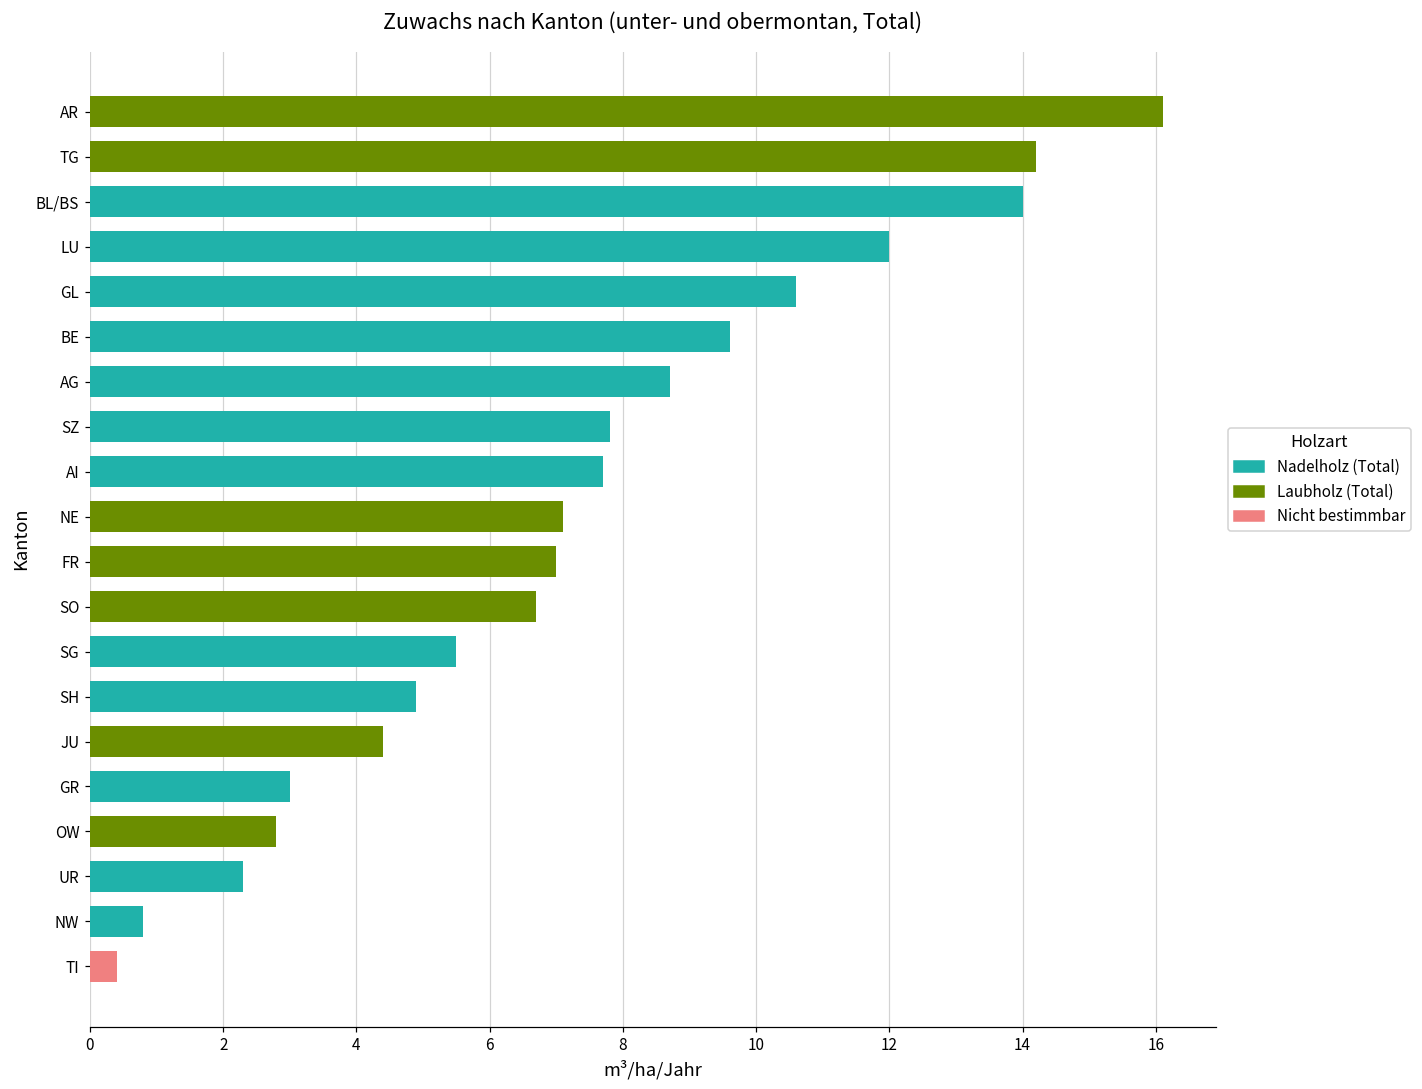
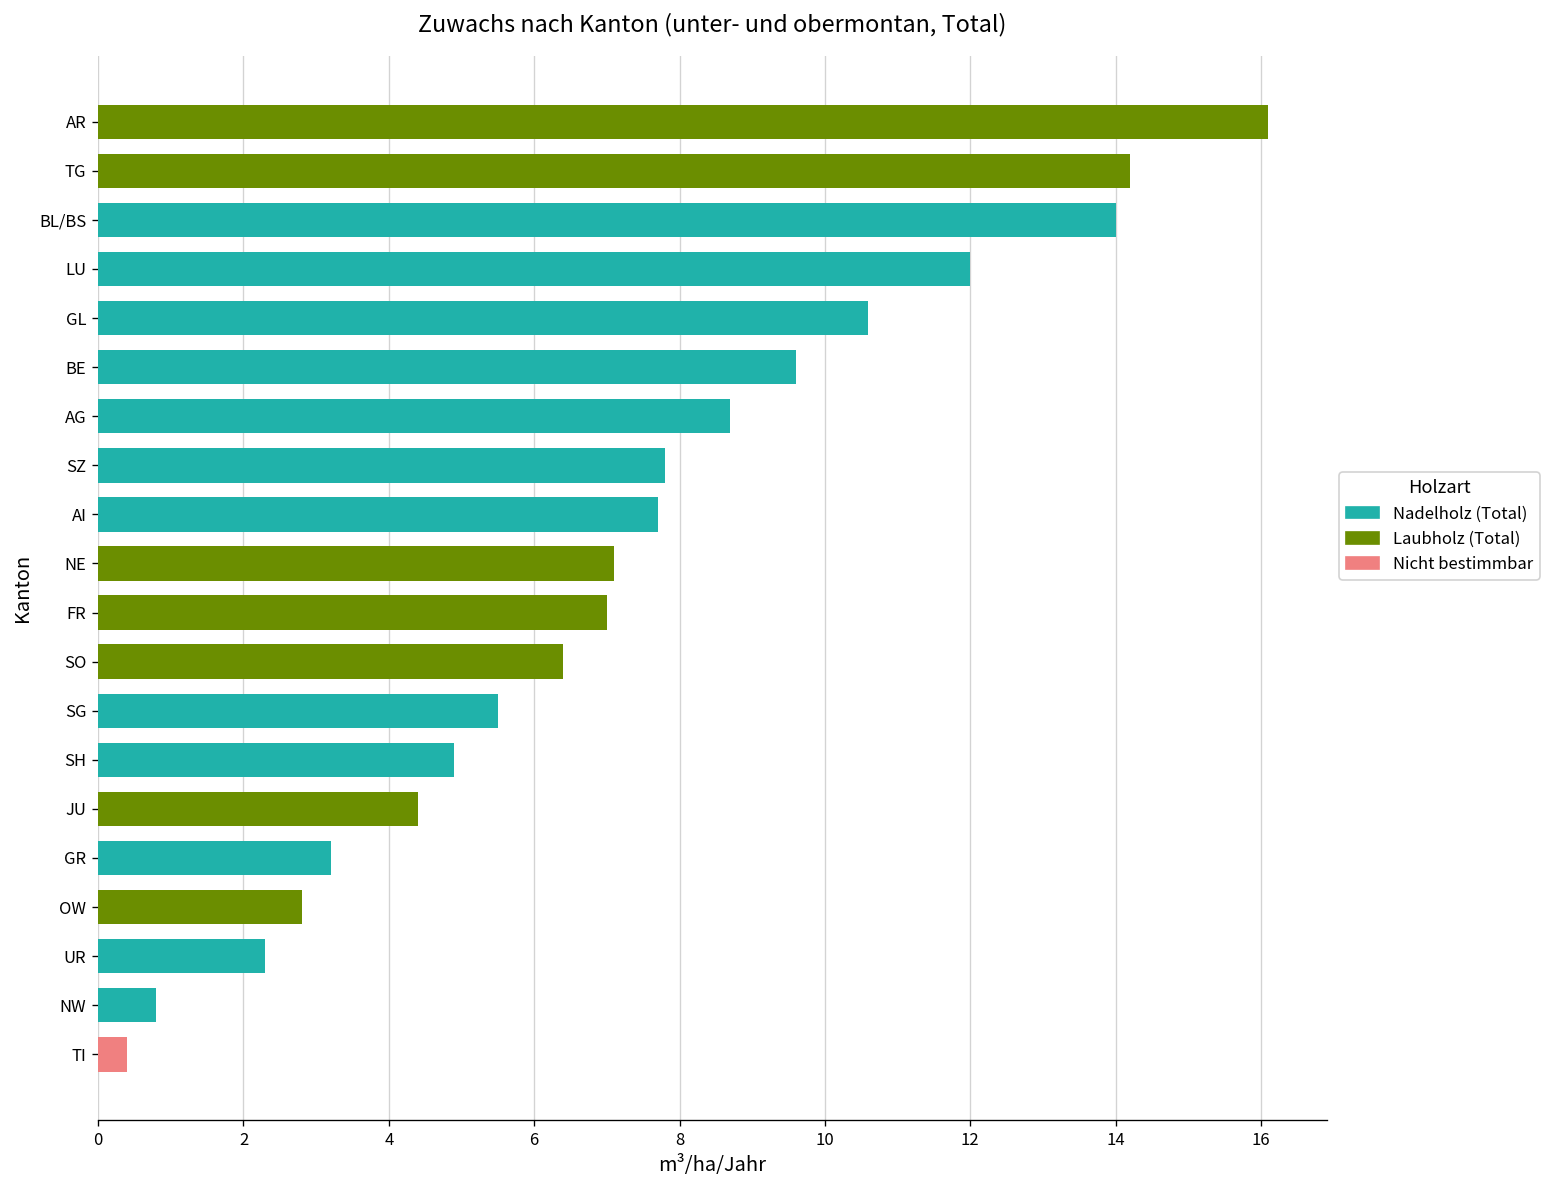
SO: 6.7 -> 6.4
GR: 3.0 -> 3.2
